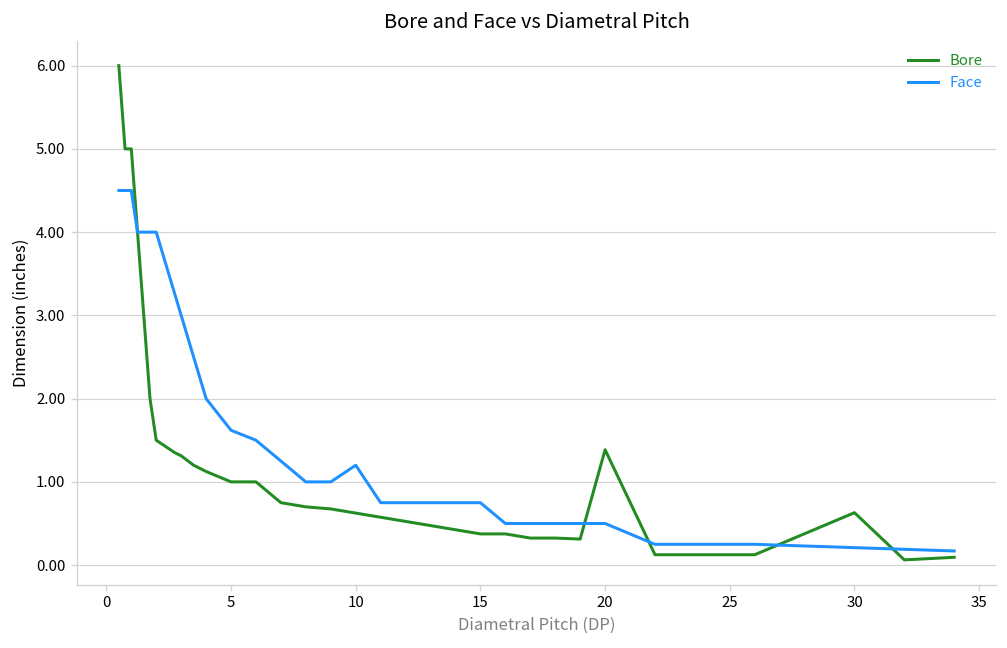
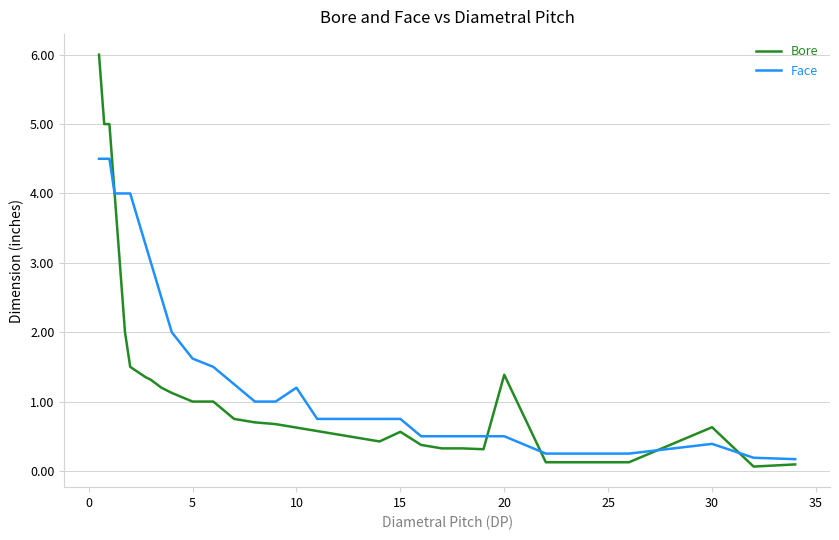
Bore, 15: 0.4 -> 0.6
Face, 30: 0.2 -> 0.4
